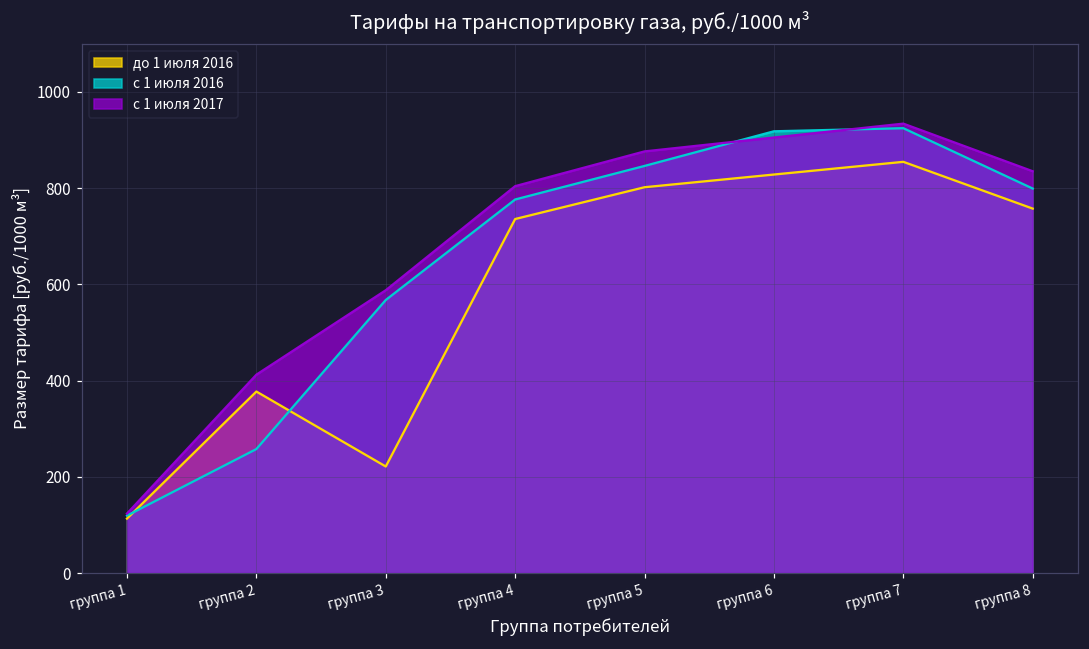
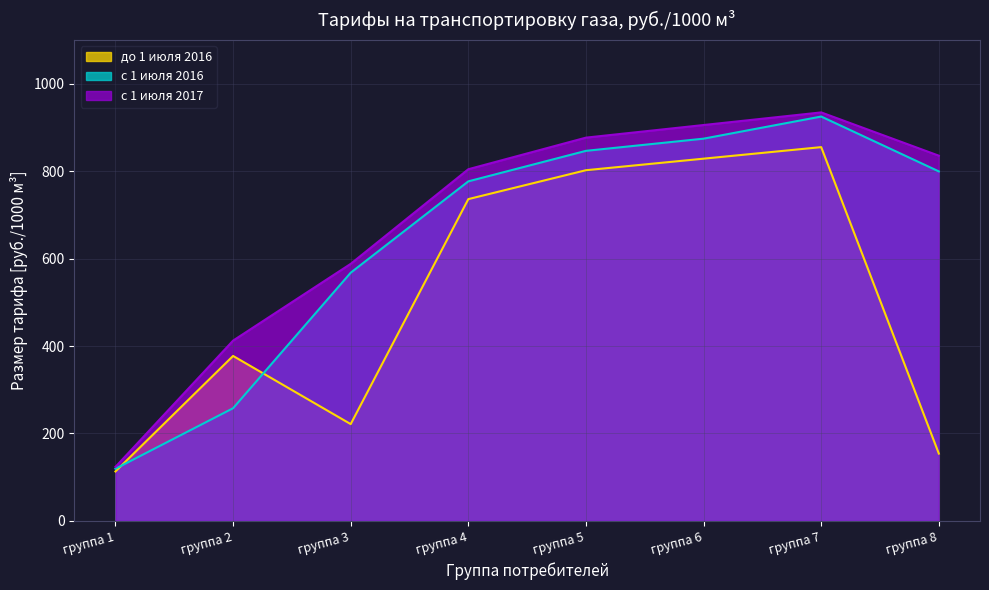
с 1 июля 2016, группа 6: 920 -> 870
до 1 июля 2016, группа 8: 760 -> 150
